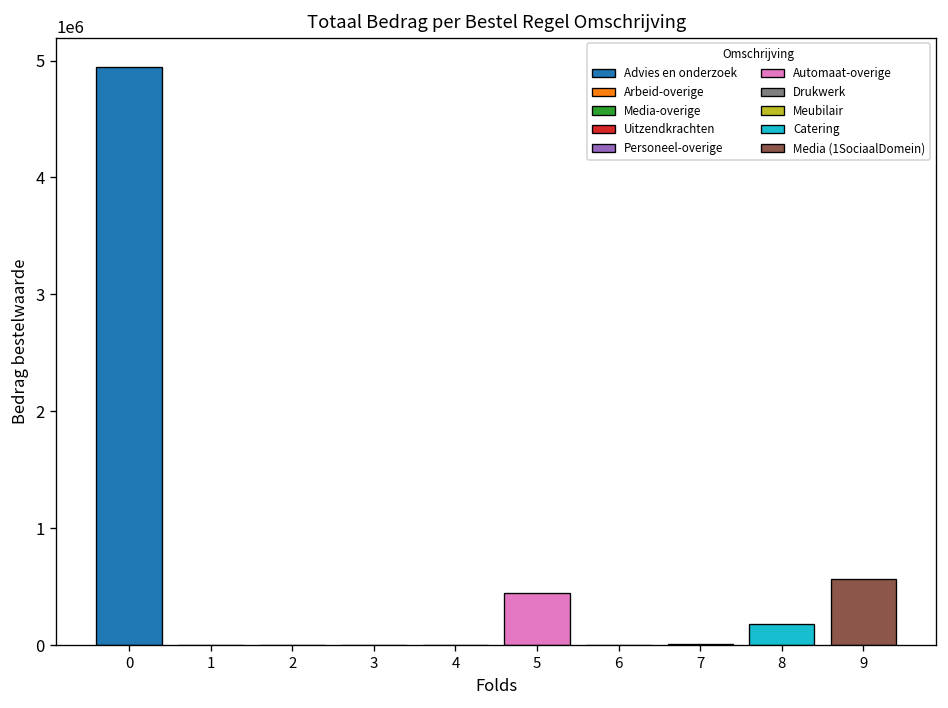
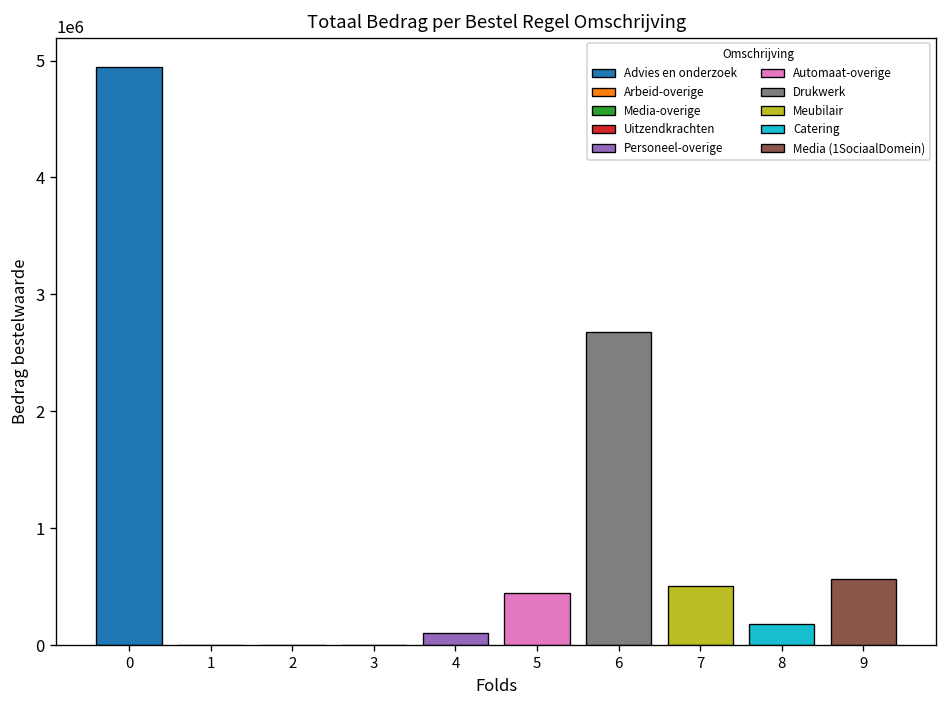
4: 0 -> 100000
6: 0 -> 2700000
7: 0 -> 500000
